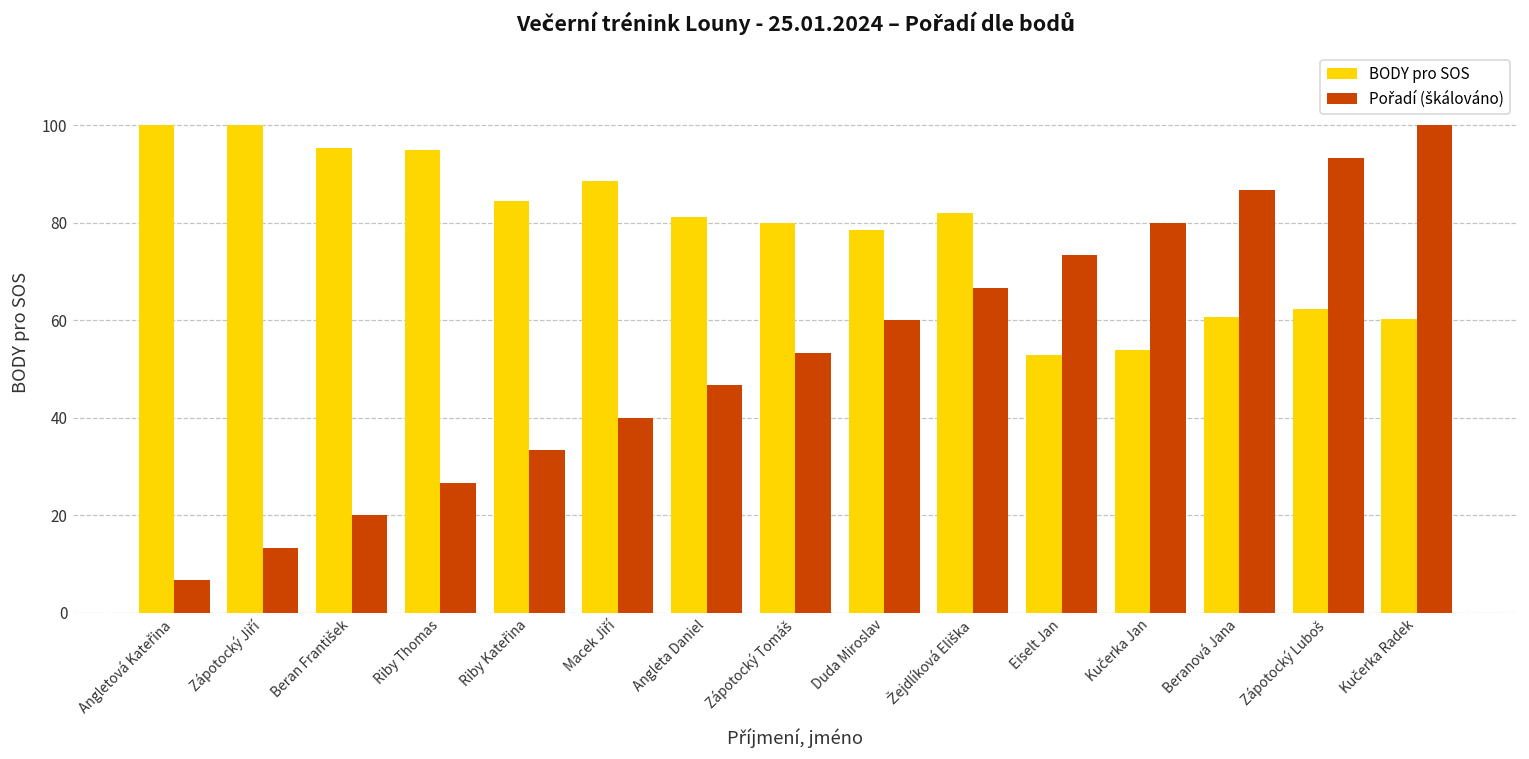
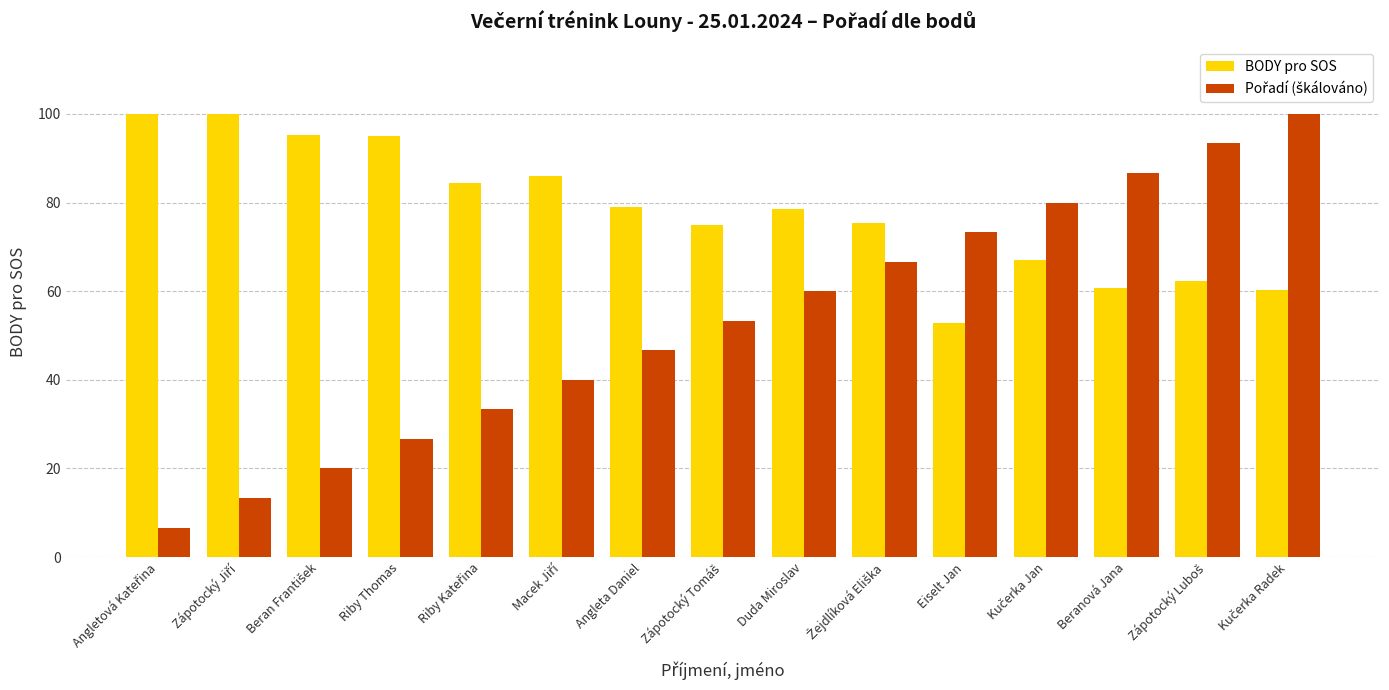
BODY pro SOS, Macek Jiří: 89 -> 86
BODY pro SOS, Angleta Daniel: 81 -> 79
BODY pro SOS, Zápotocký Tomáš: 80 -> 75
BODY pro SOS, Žejdlíková Eliška: 82 -> 75
BODY pro SOS, Kučerka Jan: 54 -> 67
